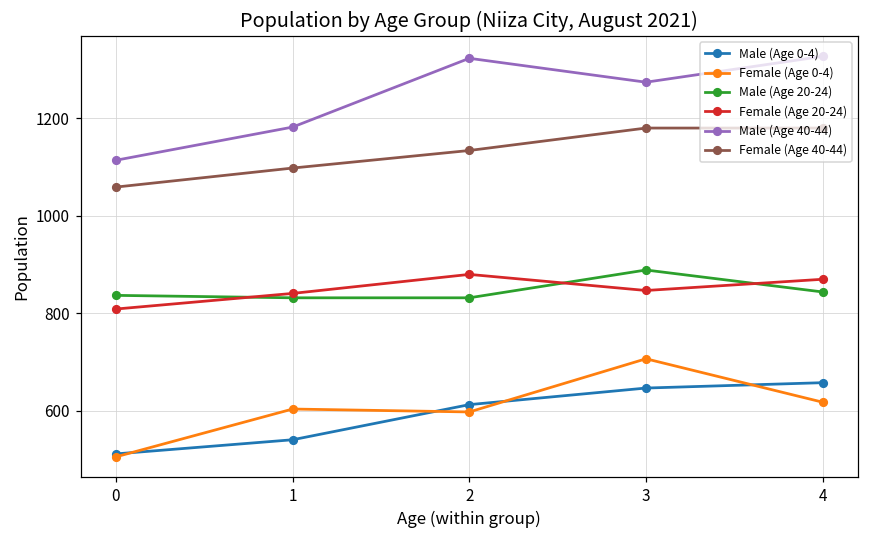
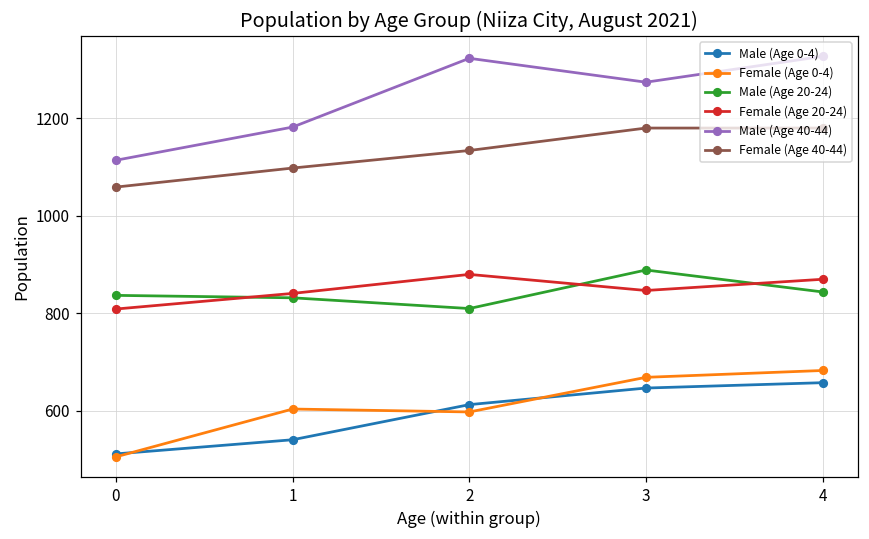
Male (Age 20-24), 2: 830 -> 810
Female (Age 0-4), 3: 710 -> 670
Female (Age 0-4), 4: 620 -> 680
